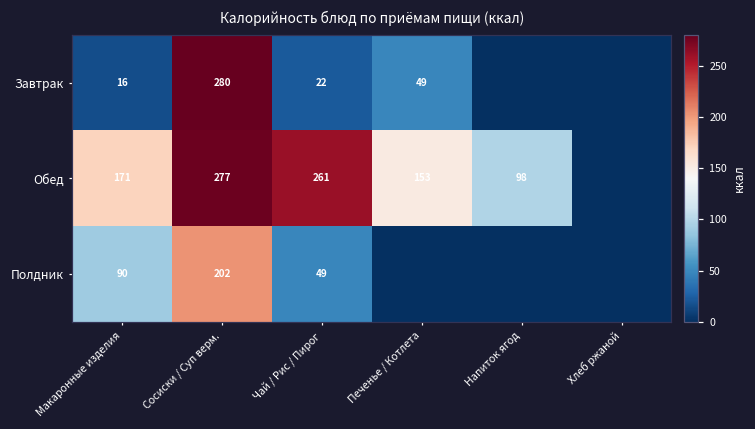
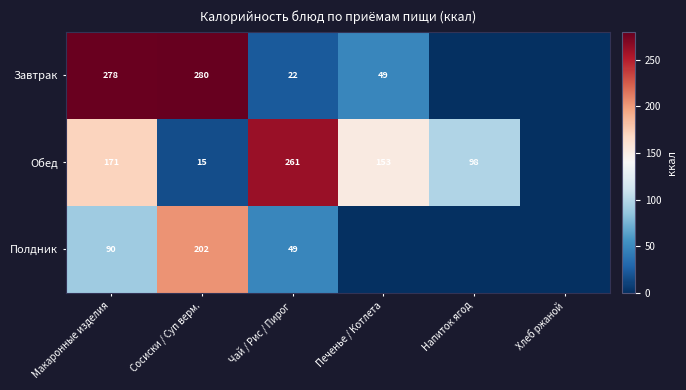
Завтрак, Макаронные изделия: 16 -> 278
Обед, Сосиски / Суп верм.: 277 -> 15
